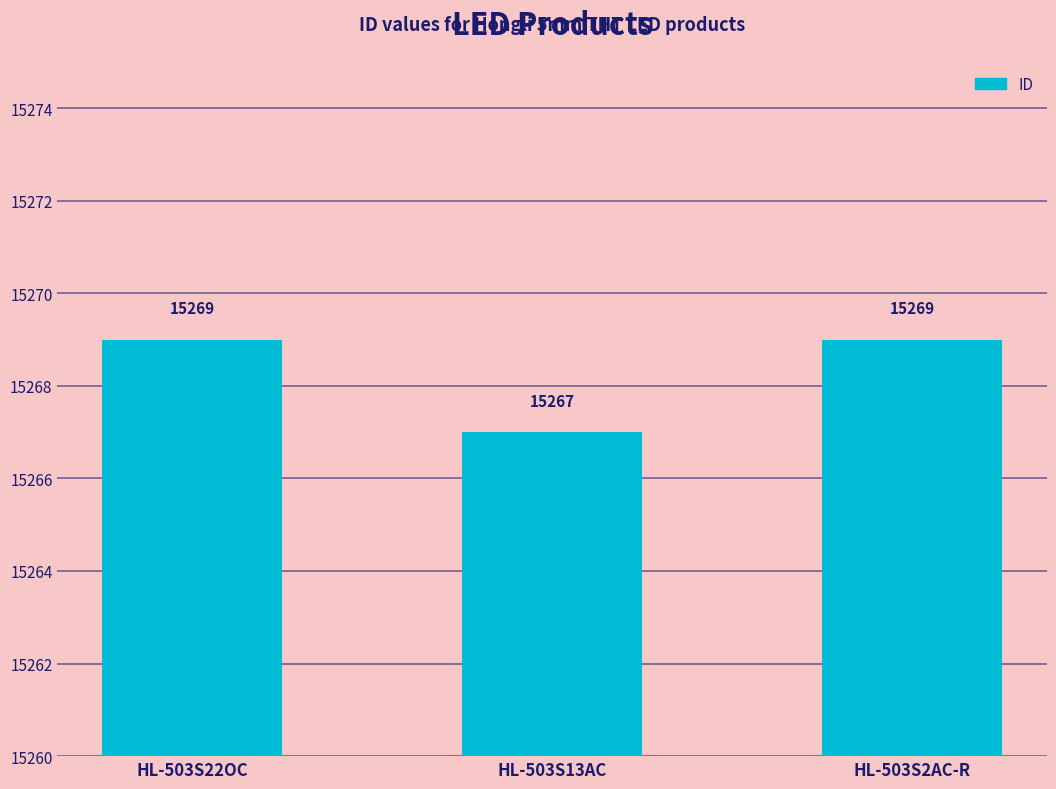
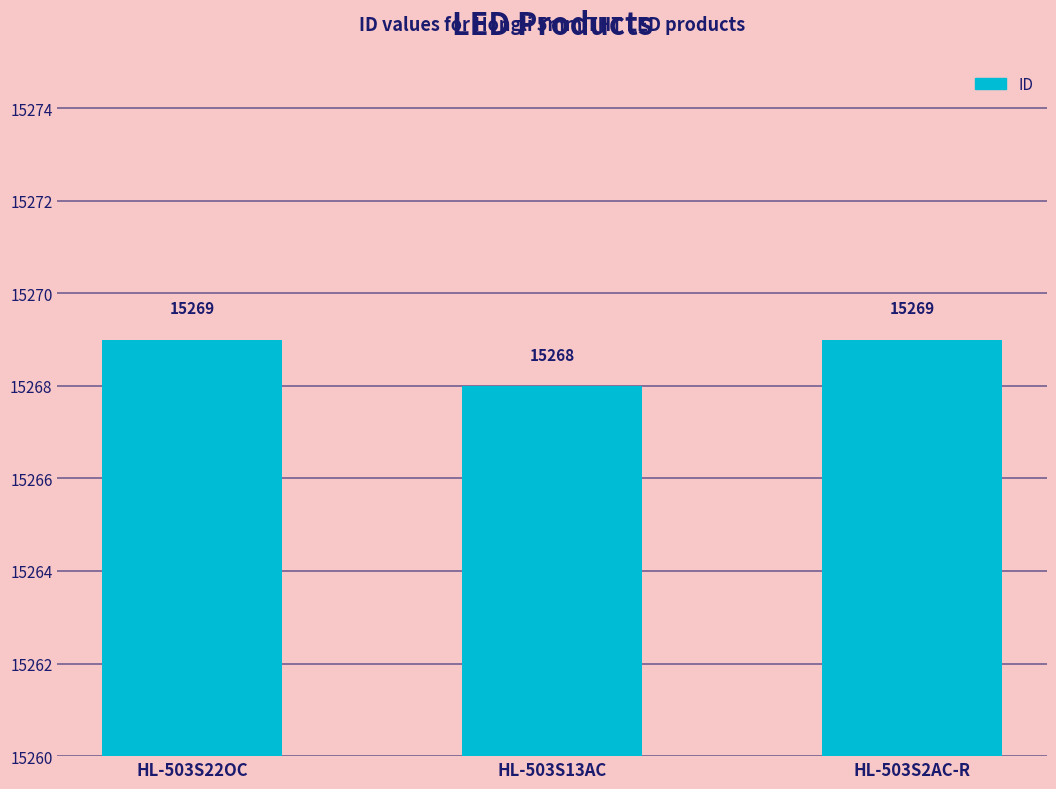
HL-503S13AC: 15267 -> 15268
